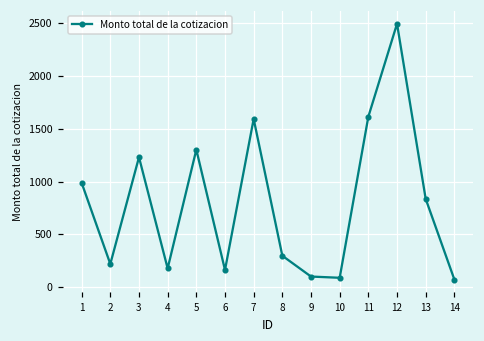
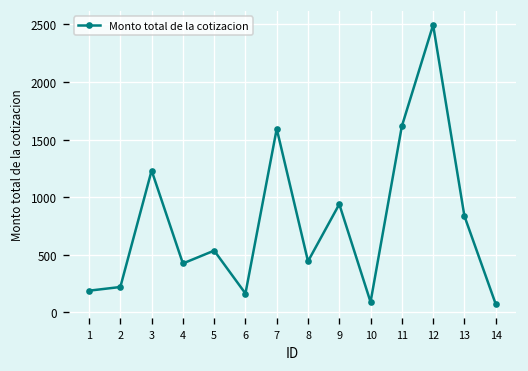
1: 1000 -> 200
4: 200 -> 400
5: 1300 -> 500
8: 300 -> 400
9: 100 -> 900
